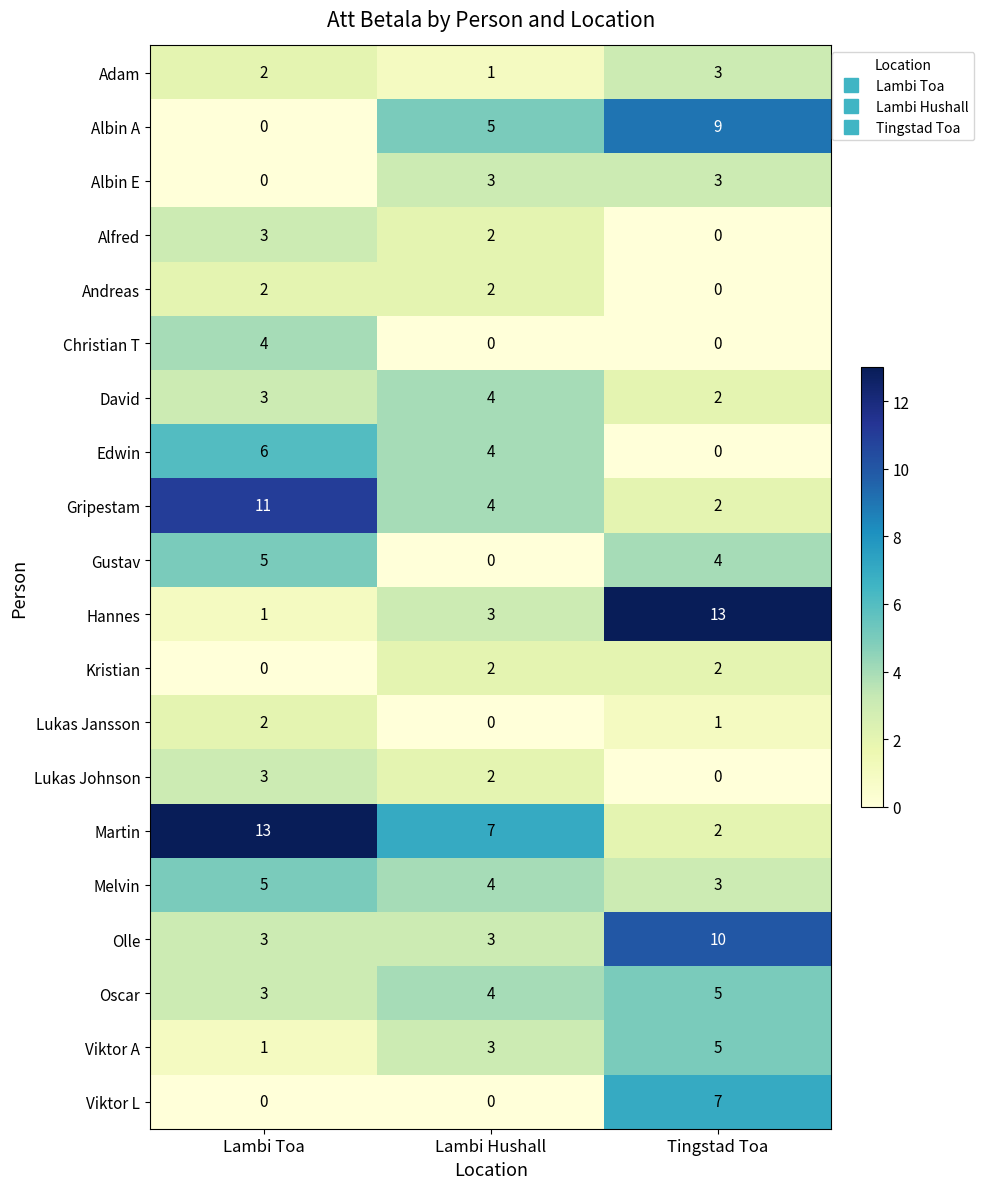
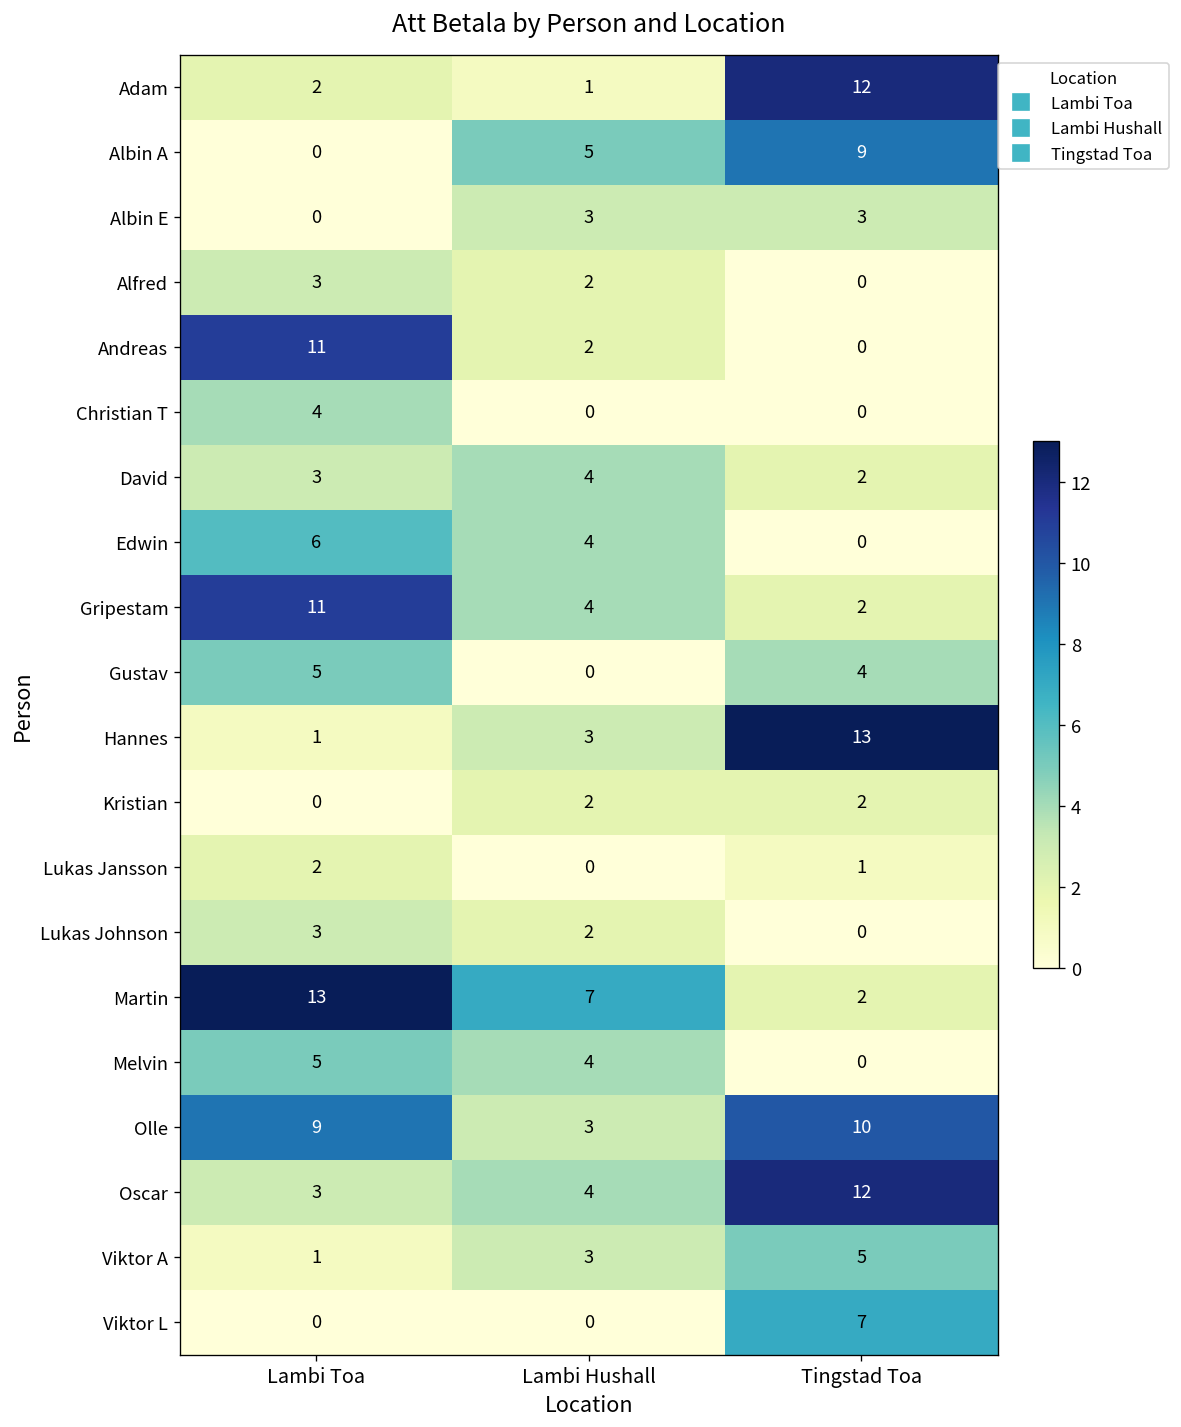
Adam, Tingstad Toa: 3 -> 12
Andreas, Lambi Toa: 2 -> 11
Melvin, Tingstad Toa: 3 -> 0
Olle, Lambi Toa: 3 -> 9
Oscar, Tingstad Toa: 5 -> 12
